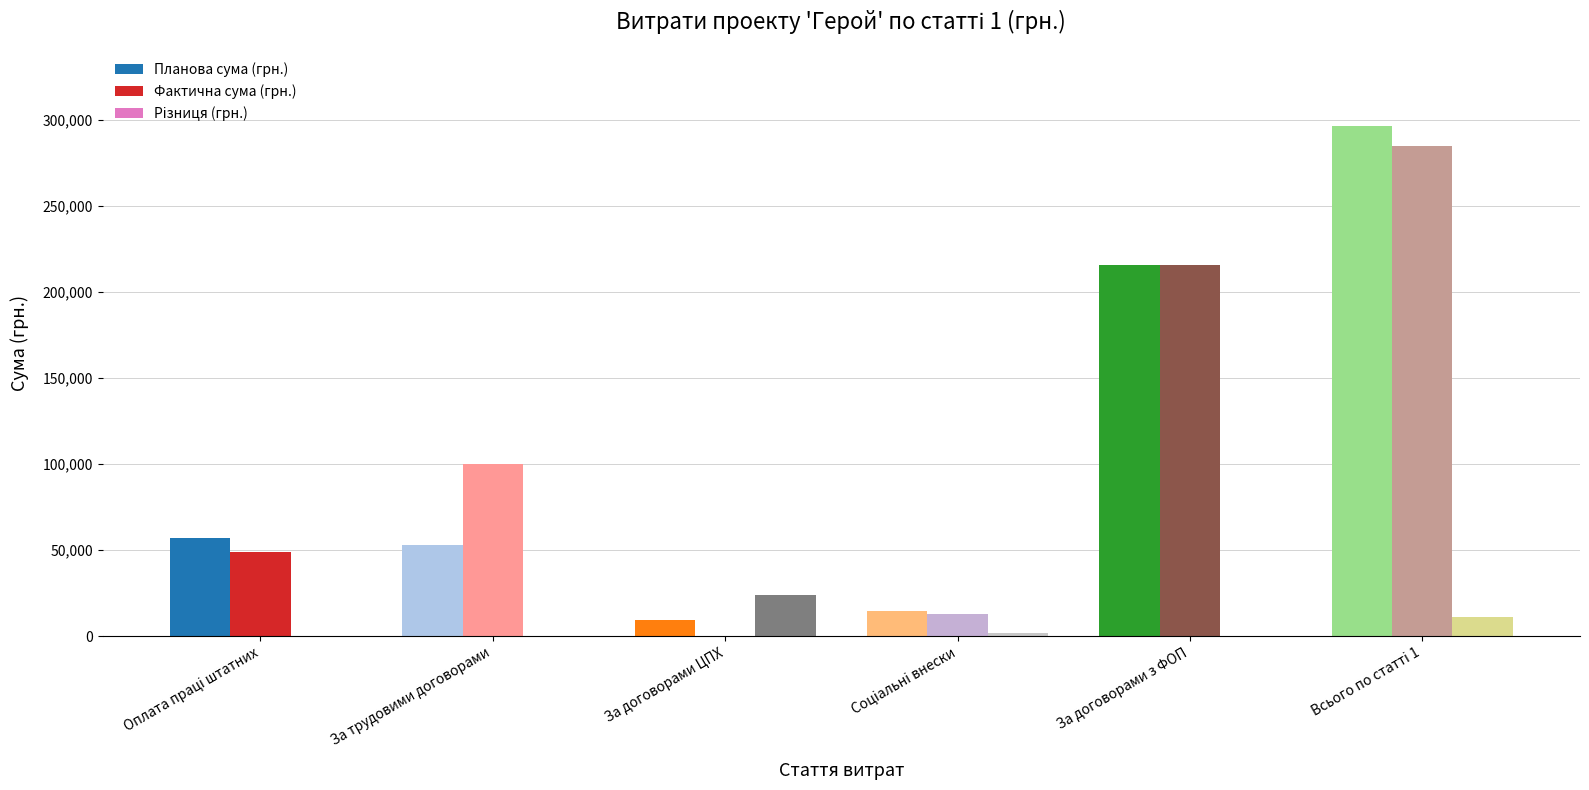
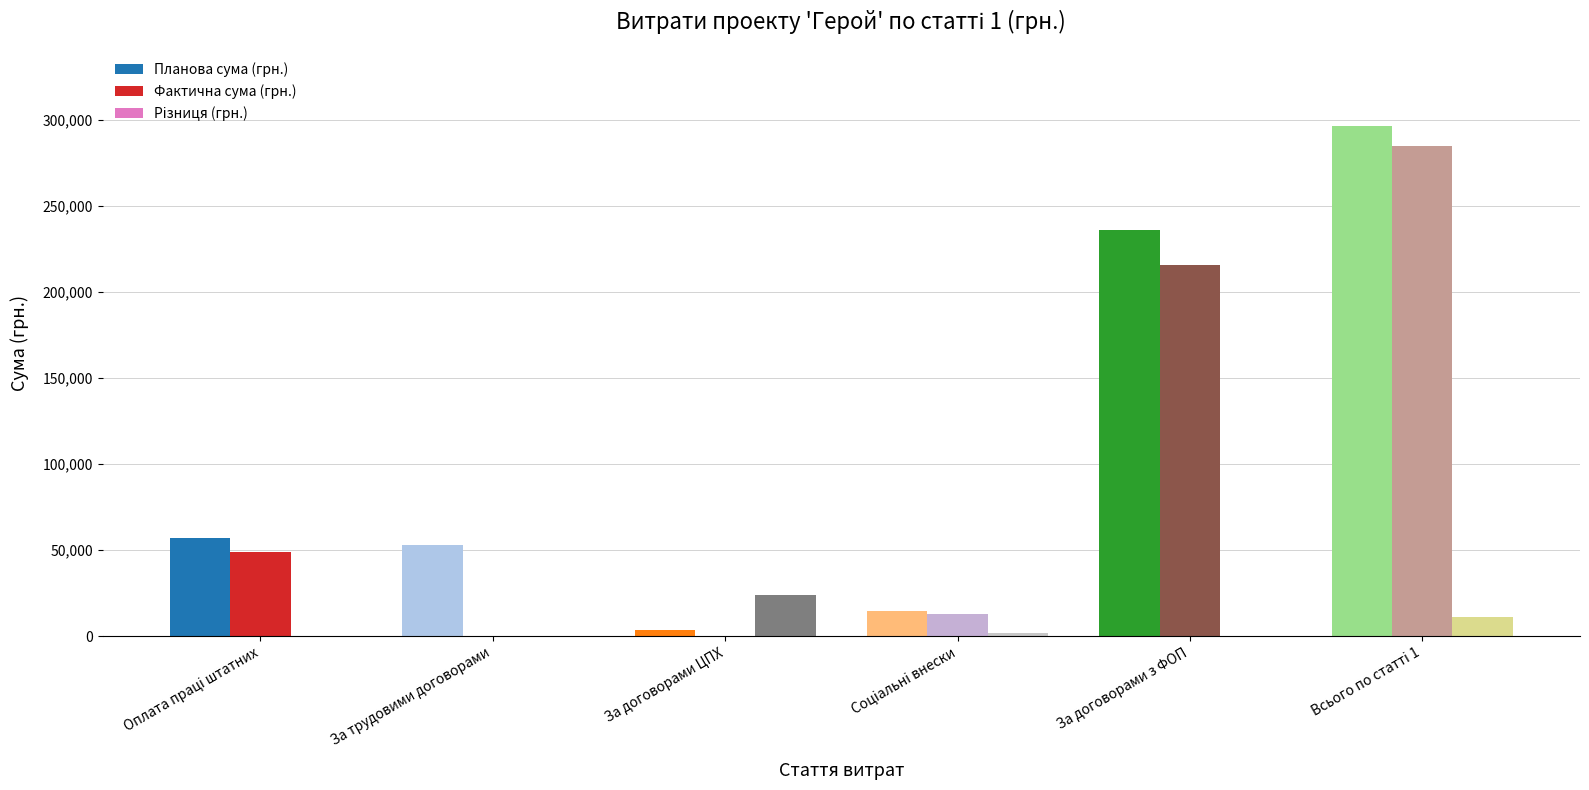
Фактична сума (грн.), За трудовими договорами: 100,000 -> 0
Планова сума (грн.), За договорами ЦПХ: 9,000 -> 3,000
Планова сума (грн.), За договорами з ФОП: 215,000 -> 236,000
